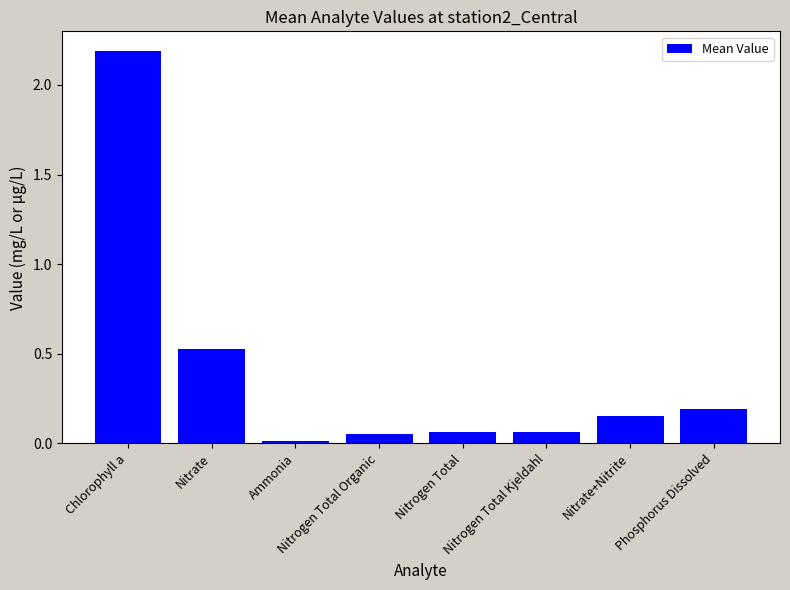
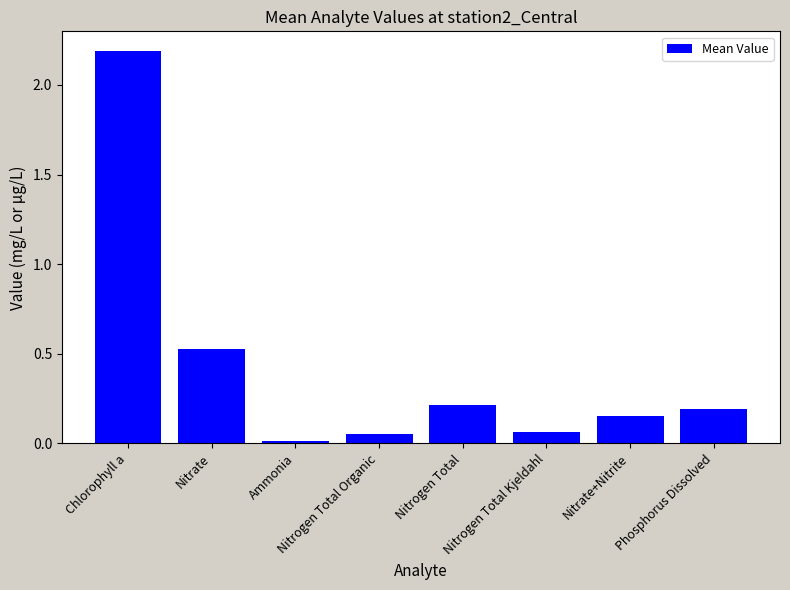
Nitrogen Total: 0.06 -> 0.21
